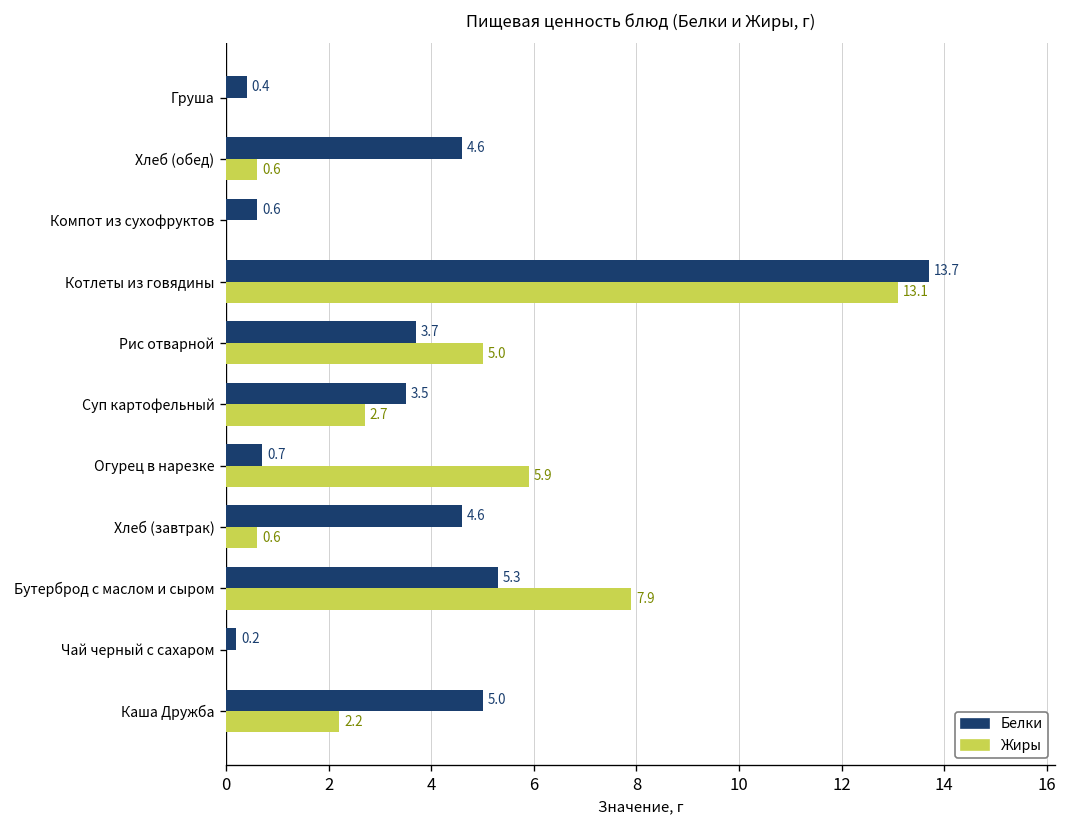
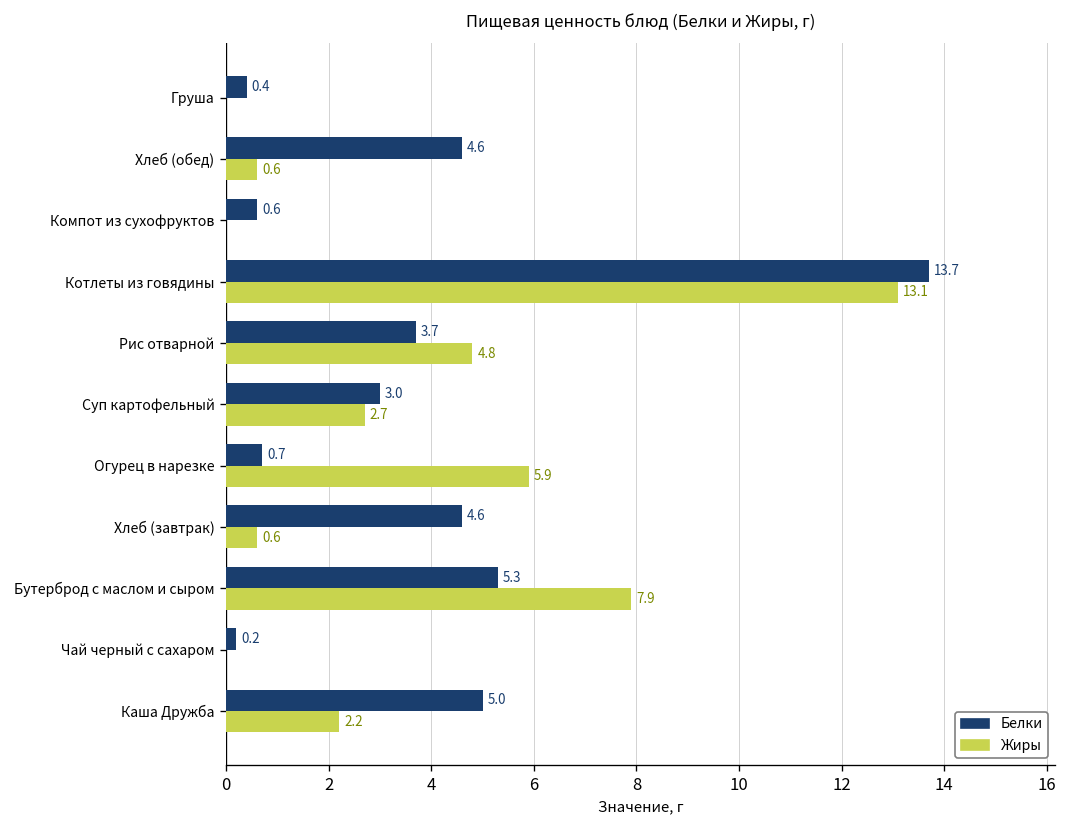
Жиры, Рис отварной: 5.0 -> 4.8
Белки, Суп картофельный: 3.5 -> 3.0
